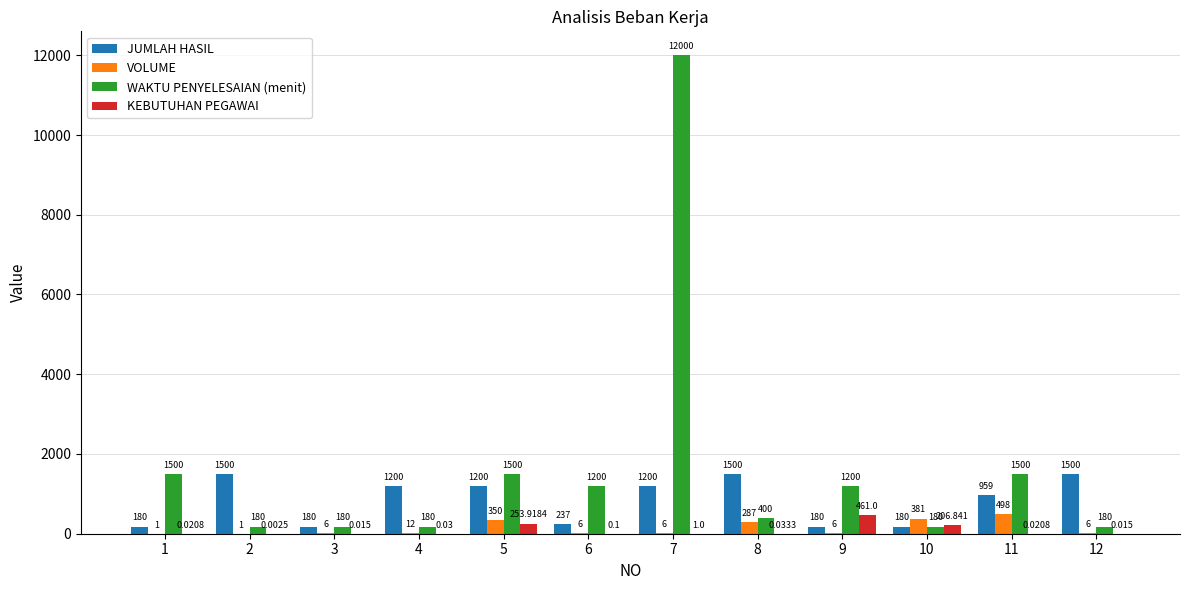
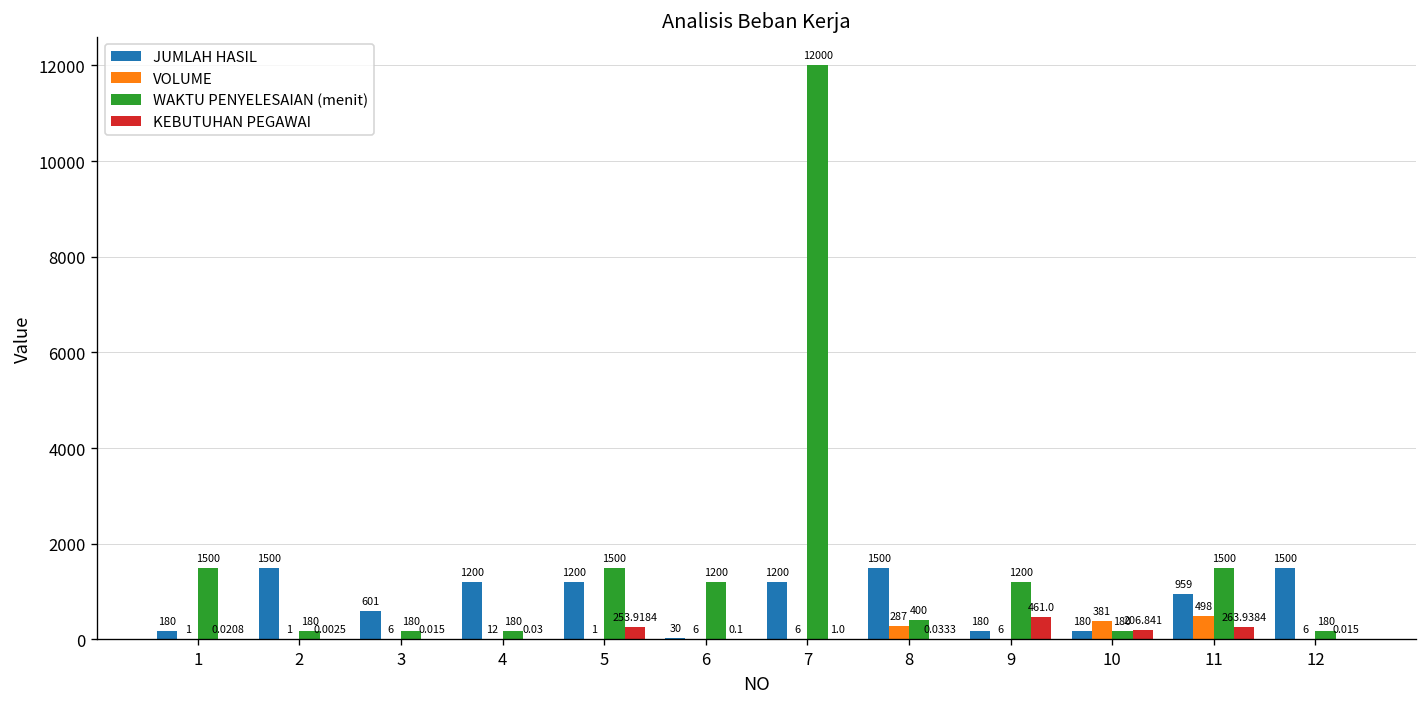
JUMLAH HASIL, 3: 180 -> 601
VOLUME, 5: 350 -> 1
JUMLAH HASIL, 6: 237 -> 30
KEBUTUHAN PEGAWAI, 11: 0.0208 -> 263.9384
